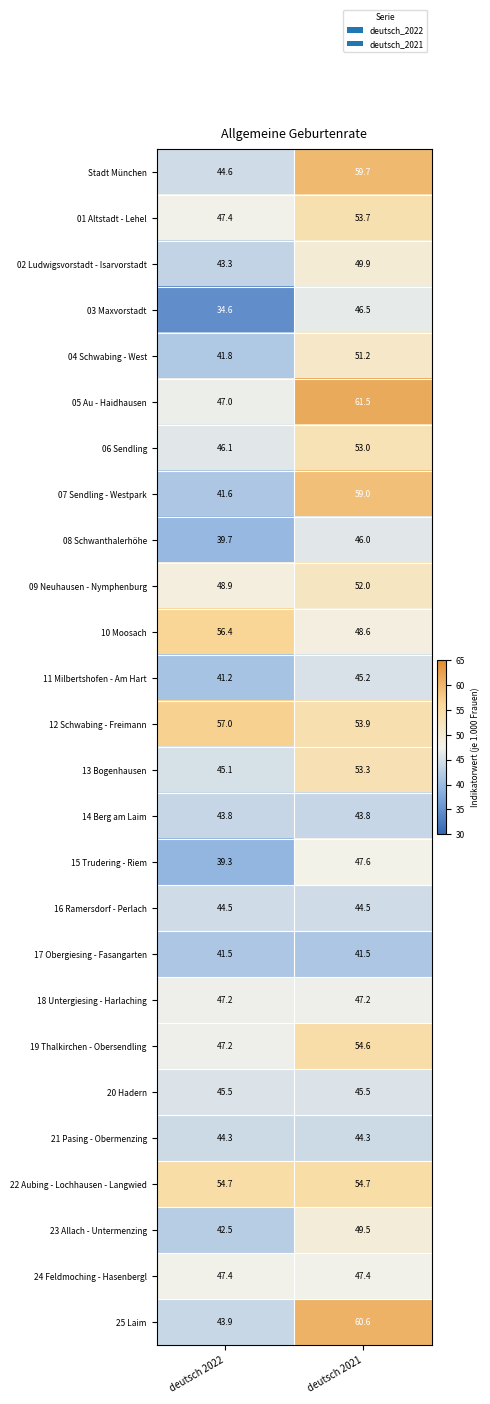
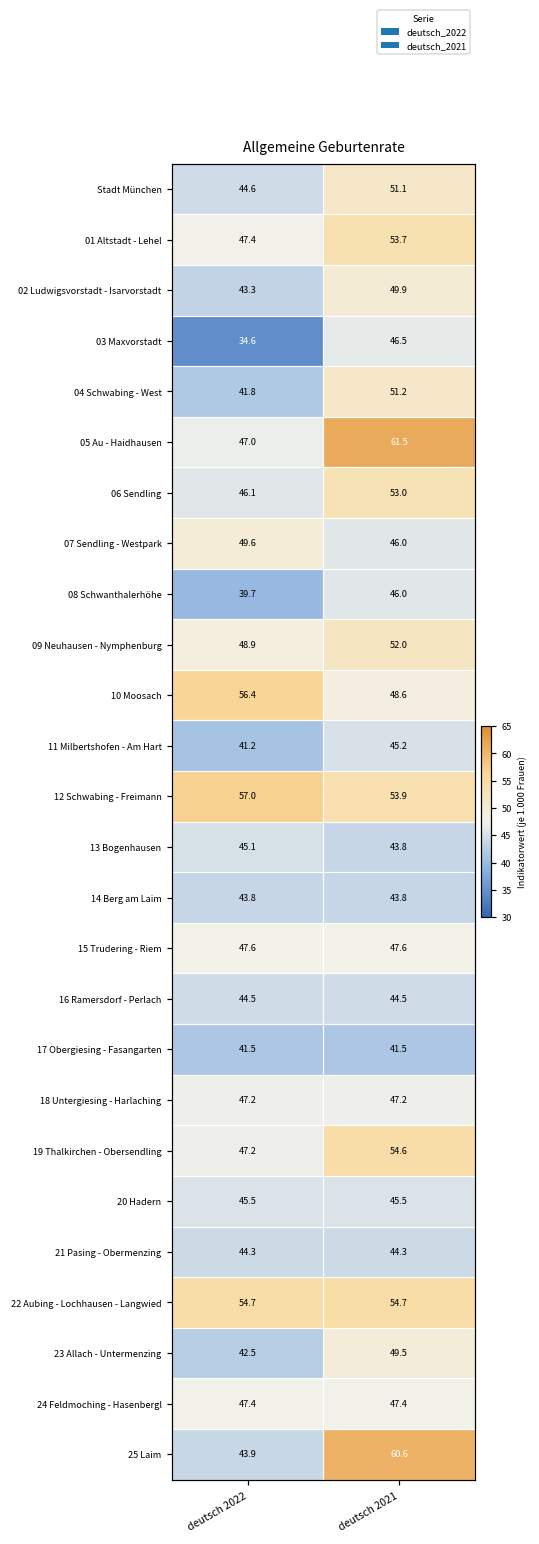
Stadt München, deutsch 2021: 59.7 -> 51.1
07 Sendling - Westpark, deutsch 2022: 41.6 -> 49.6
07 Sendling - Westpark, deutsch 2021: 59.0 -> 46.0
13 Bogenhausen, deutsch 2021: 53.3 -> 43.8
15 Trudering - Riem, deutsch 2022: 39.3 -> 47.6
